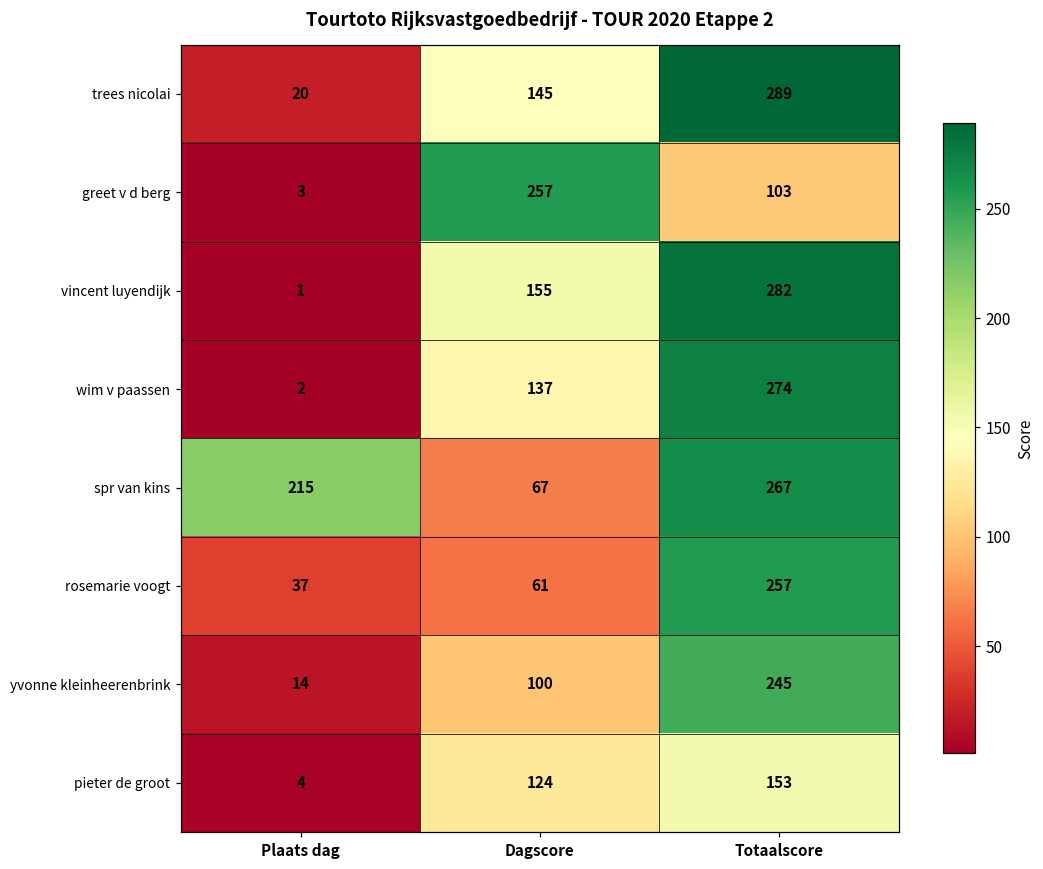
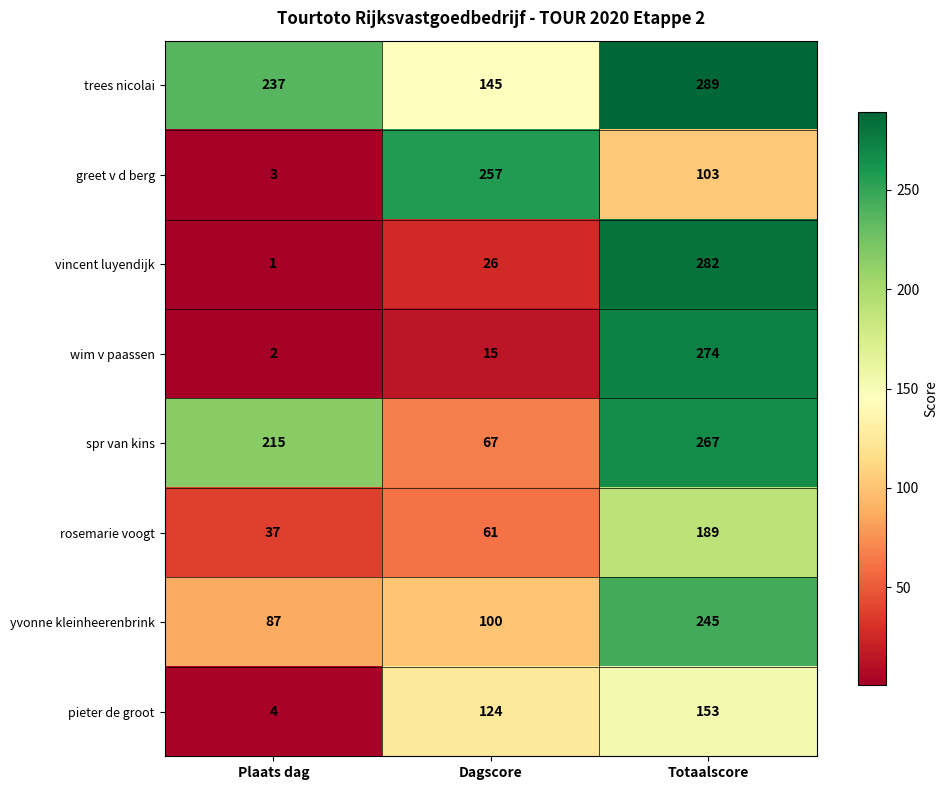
trees nicolai, Plaats dag: 20 -> 237
vincent luyendijk, Dagscore: 155 -> 26
wim v paassen, Dagscore: 137 -> 15
rosemarie voogt, Totaalscore: 257 -> 189
yvonne kleinheerenbrink, Plaats dag: 14 -> 87
